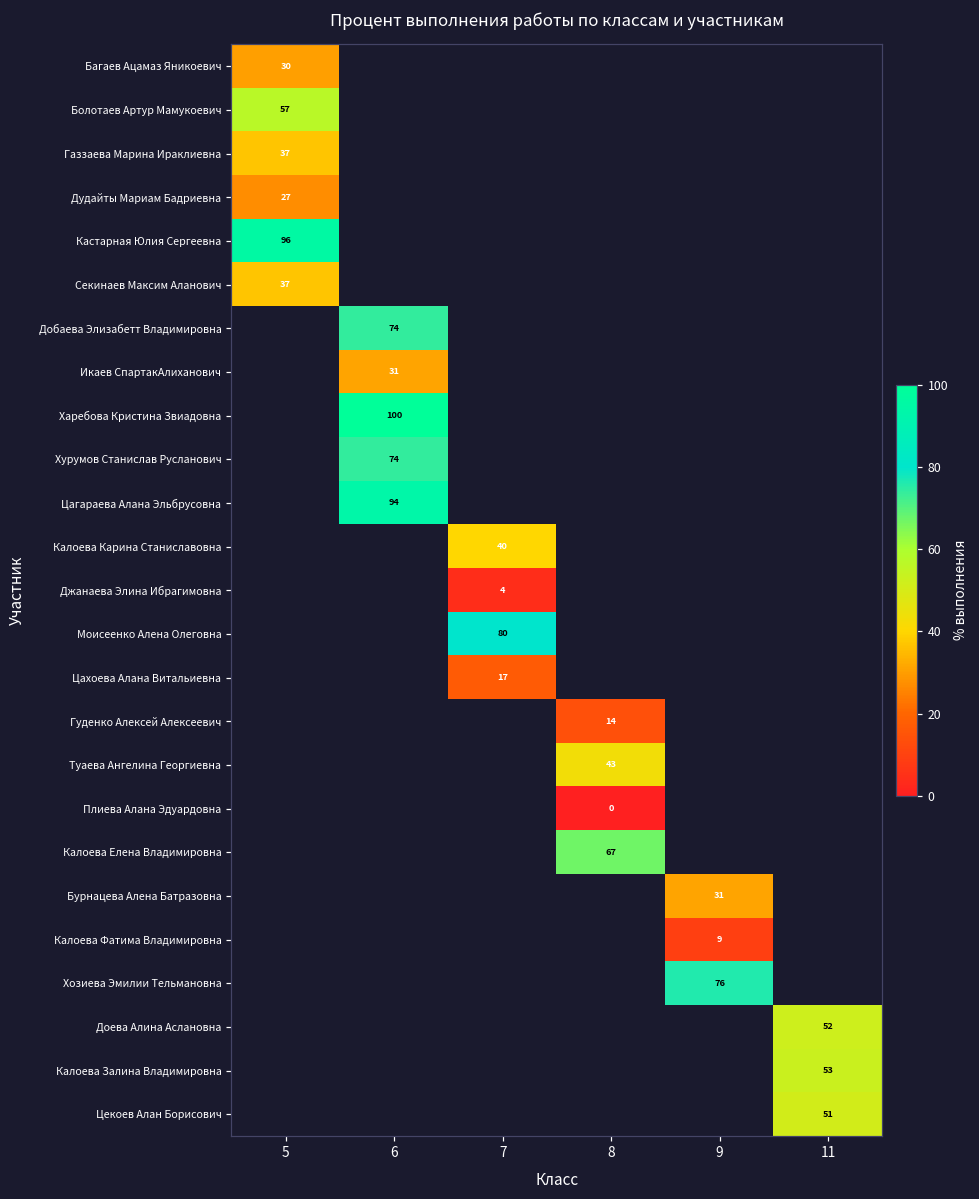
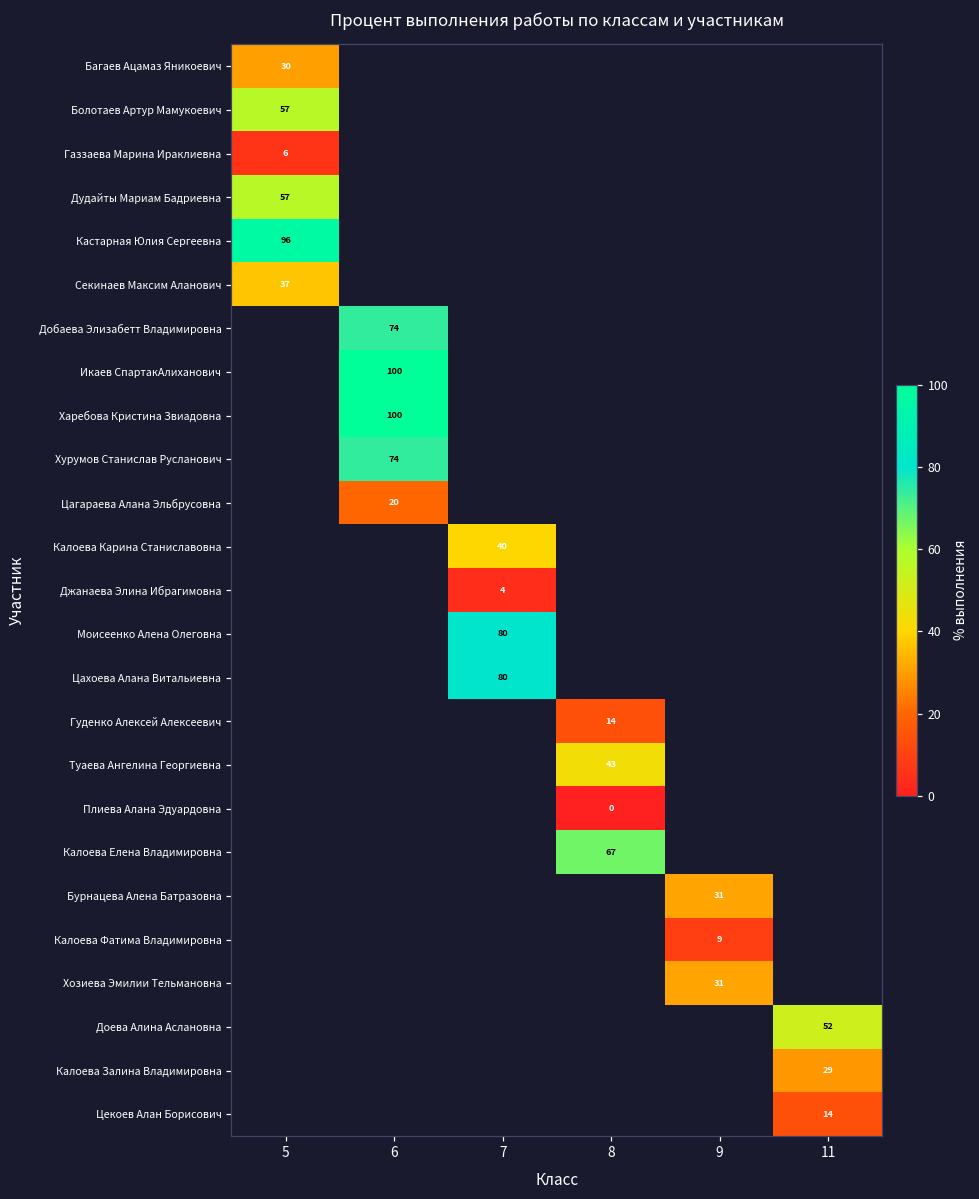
Газзаева Марина Ираклиевна, 5: 37 -> 6
Дудайты Мариам Бадриевна, 5: 27 -> 57
Икаев СпартакАлиханович, 6: 31 -> 100
Цагараева Алана Эльбрусовна, 6: 94 -> 20
Цахоева Алана Витальиевна, 7: 17 -> 80
Хозиева Эмилии Тельмановна, 9: 76 -> 31
Калоева Залина Владимировна, 11: 53 -> 29
Цекоев Алан Борисович, 11: 51 -> 14
